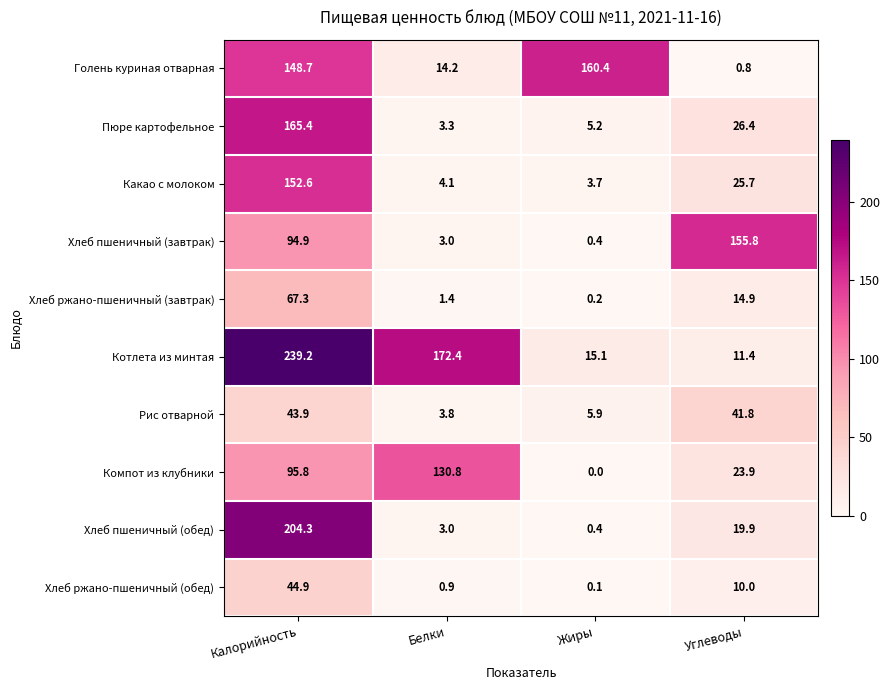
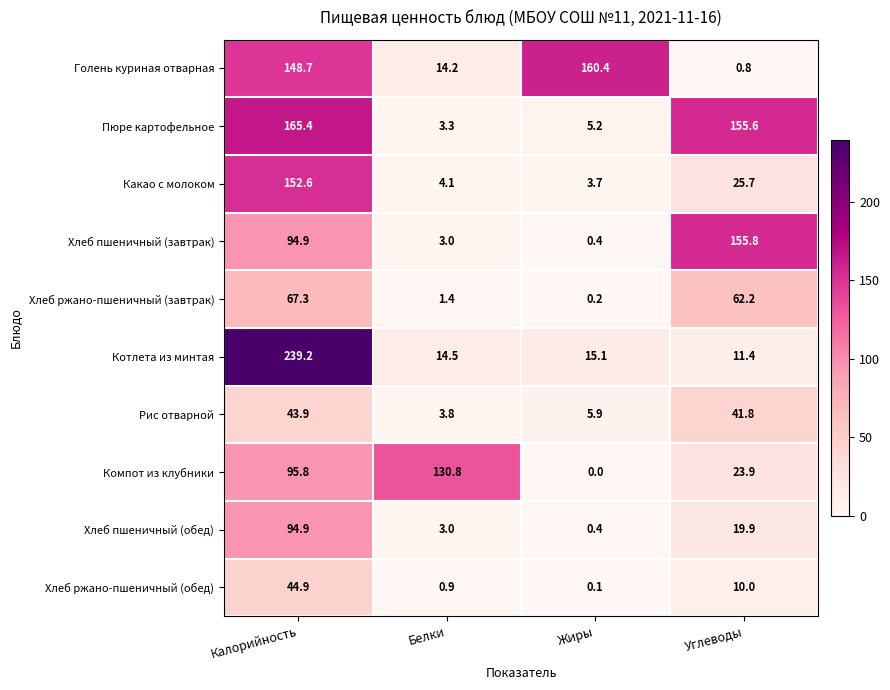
Пюре картофельное, Углеводы: 26.4 -> 155.6
Хлеб ржано-пшеничный (завтрак), Углеводы: 14.9 -> 62.2
Котлета из минтая, Белки: 172.4 -> 14.5
Хлеб пшеничный (обед), Калорийность: 204.3 -> 94.9
